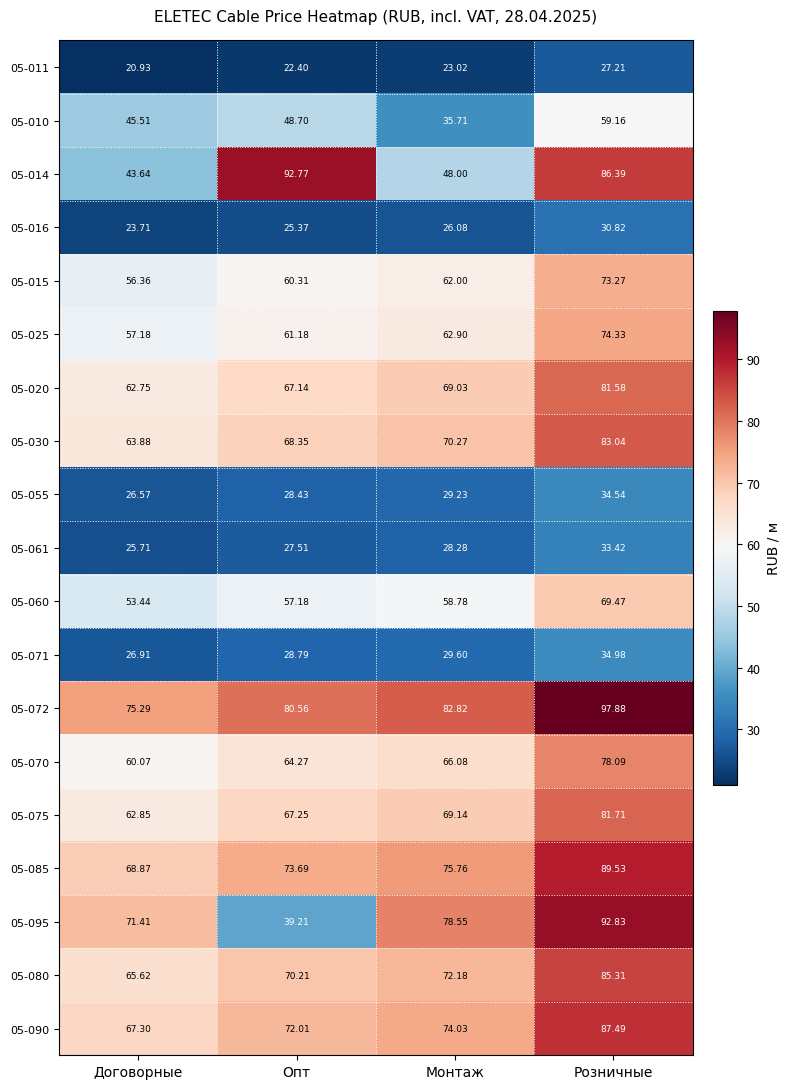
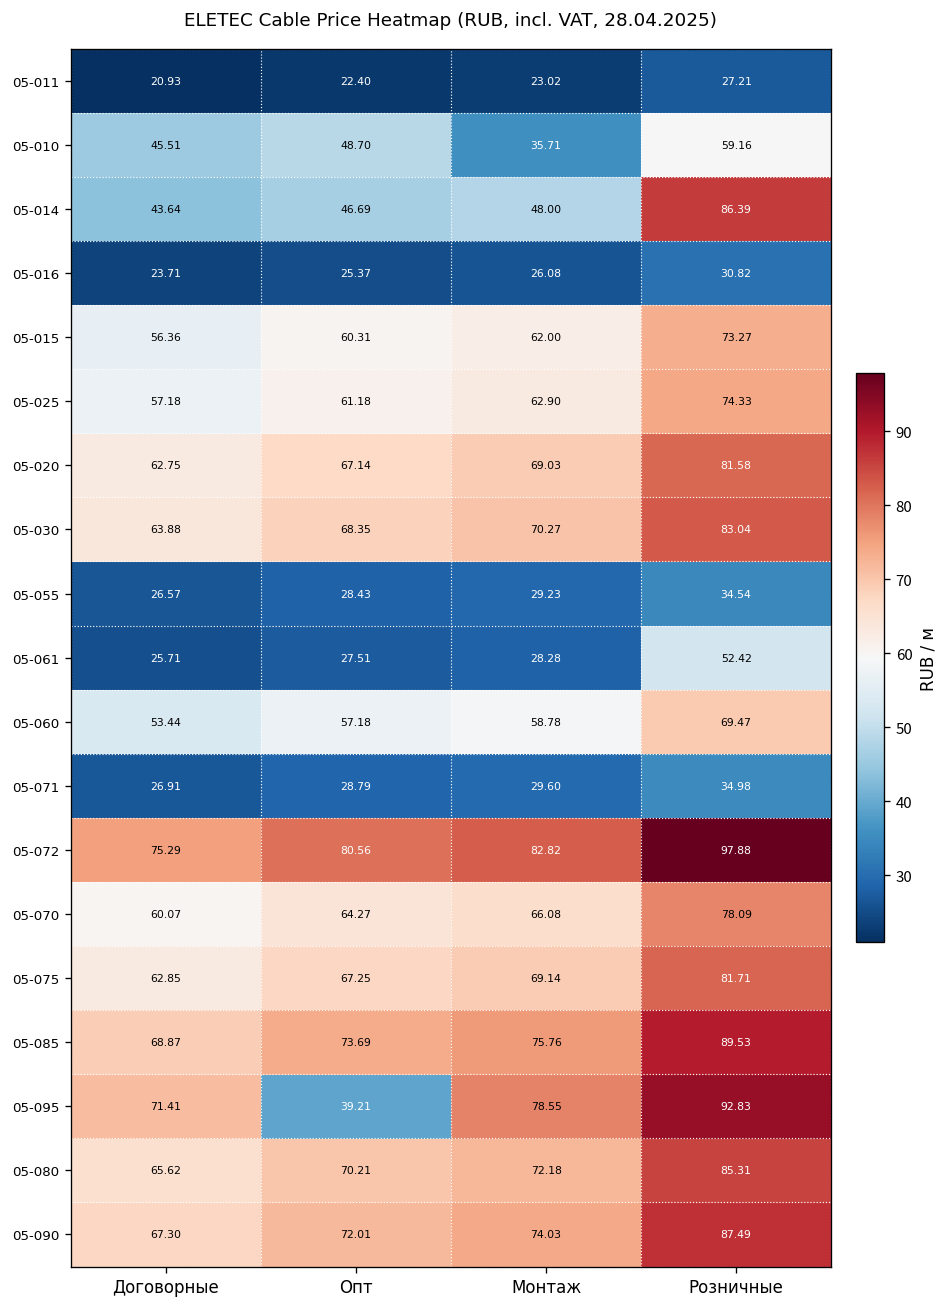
05-014, Опт: 92.77 -> 46.69
05-061, Розничные: 33.42 -> 52.42
